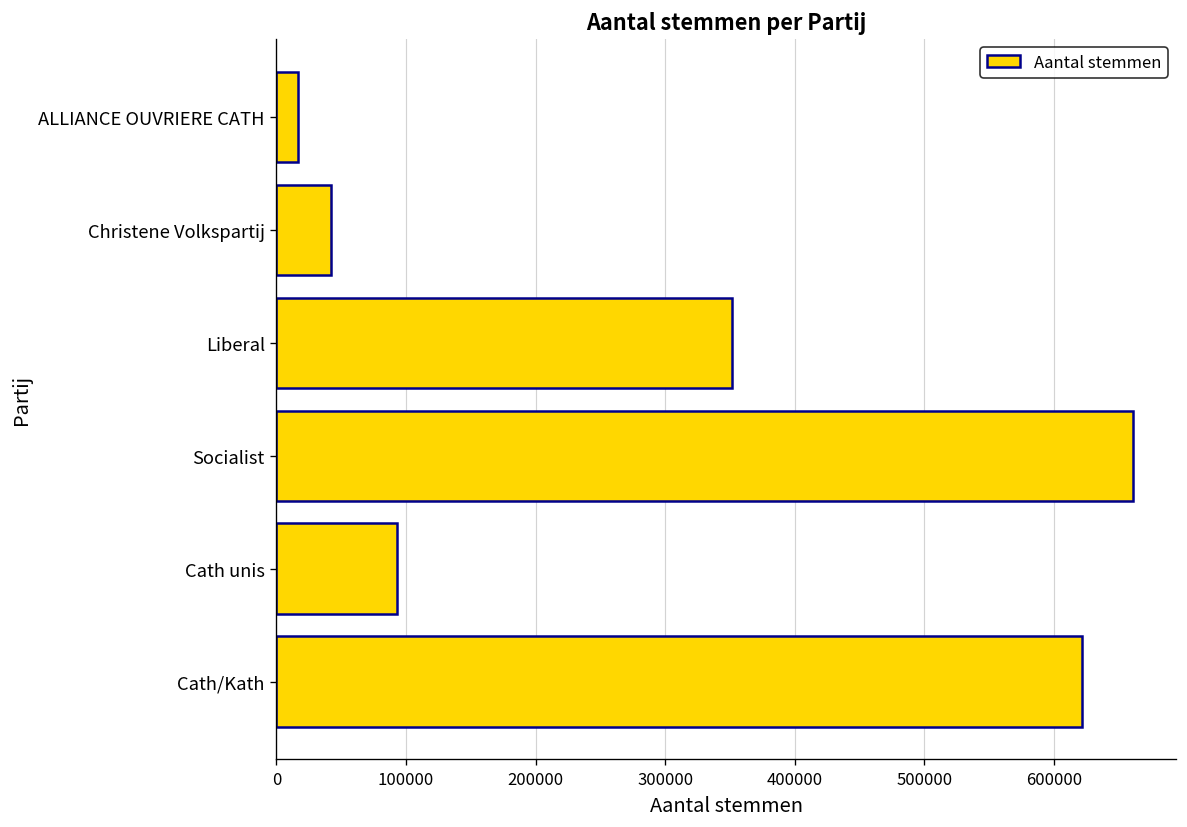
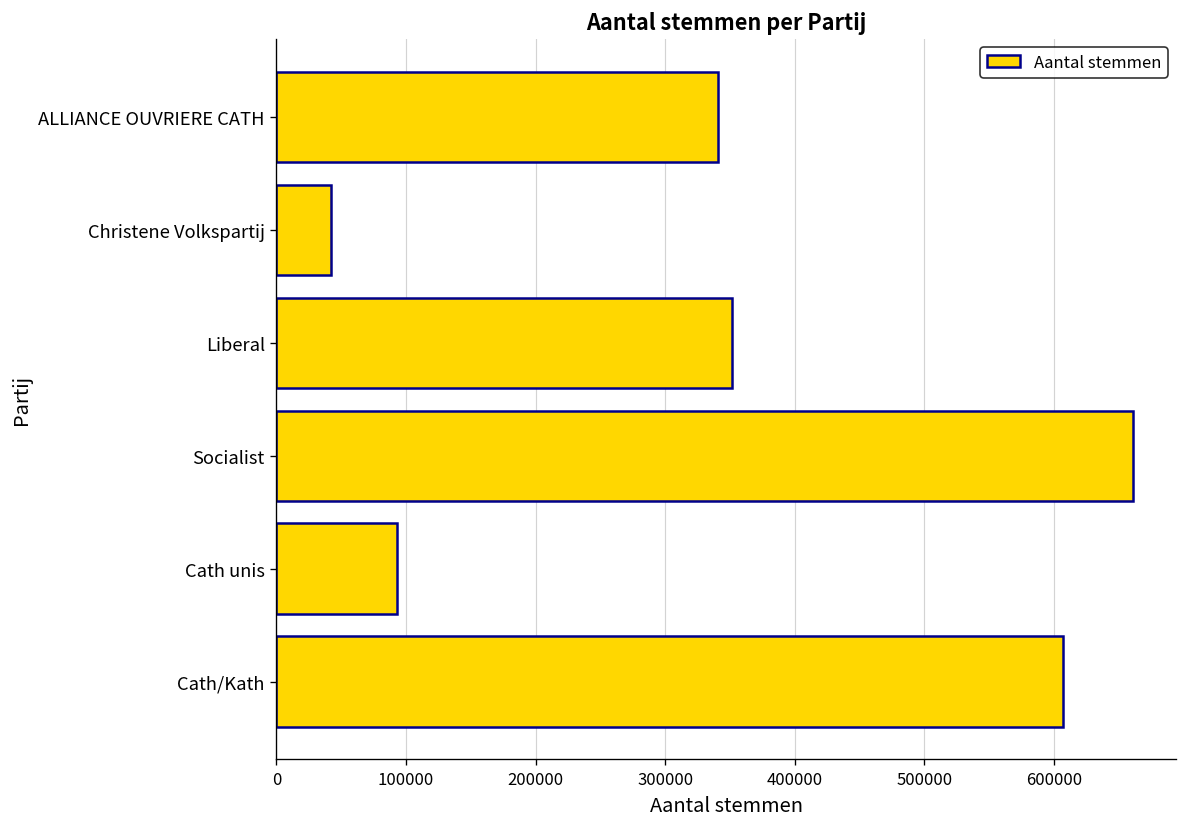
ALLIANCE OUVRIERE CATH: 17000 -> 341000
Cath/Kath: 622000 -> 607000
